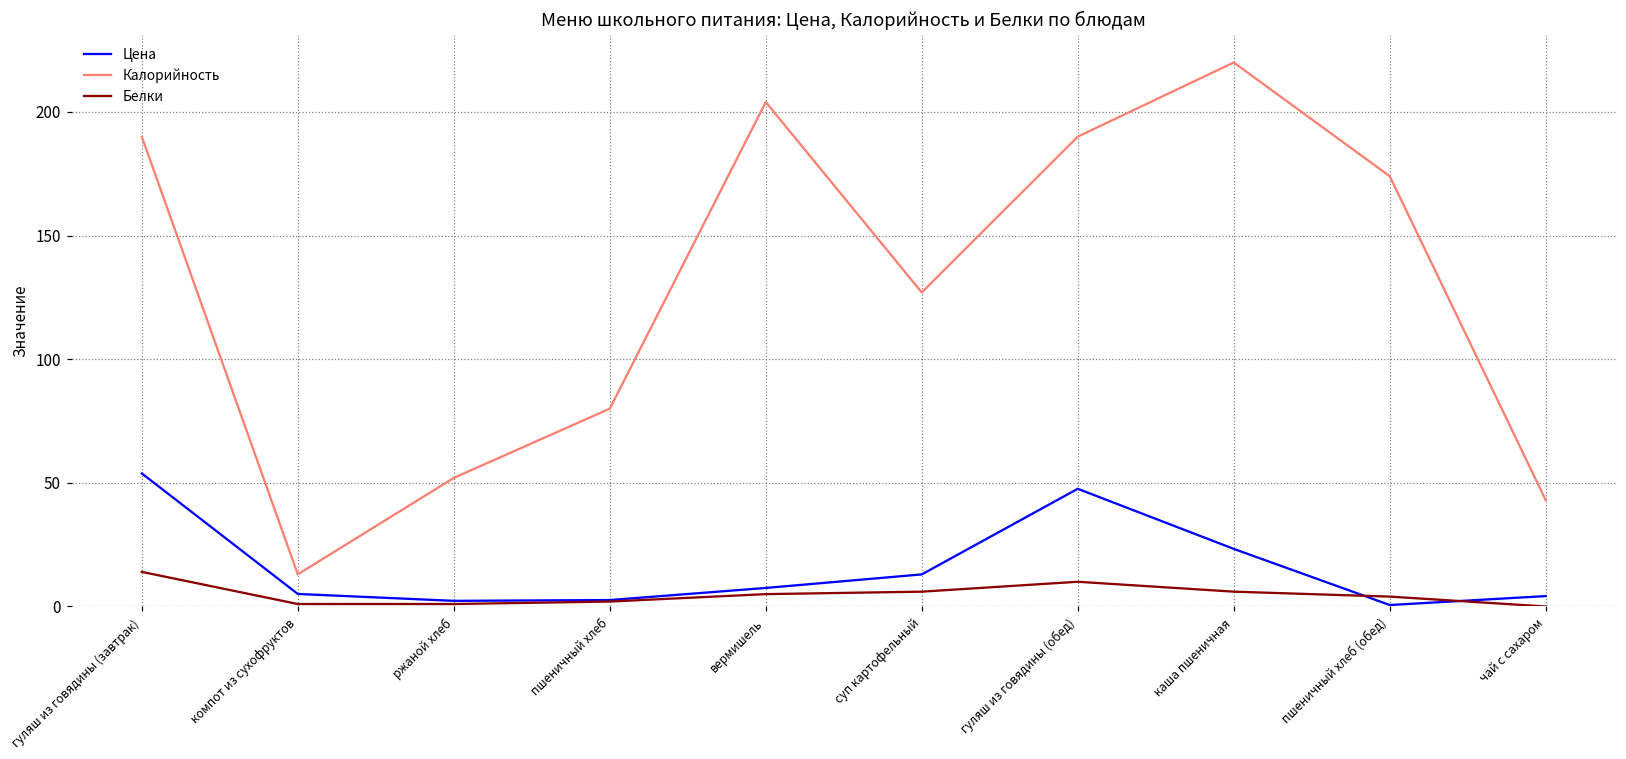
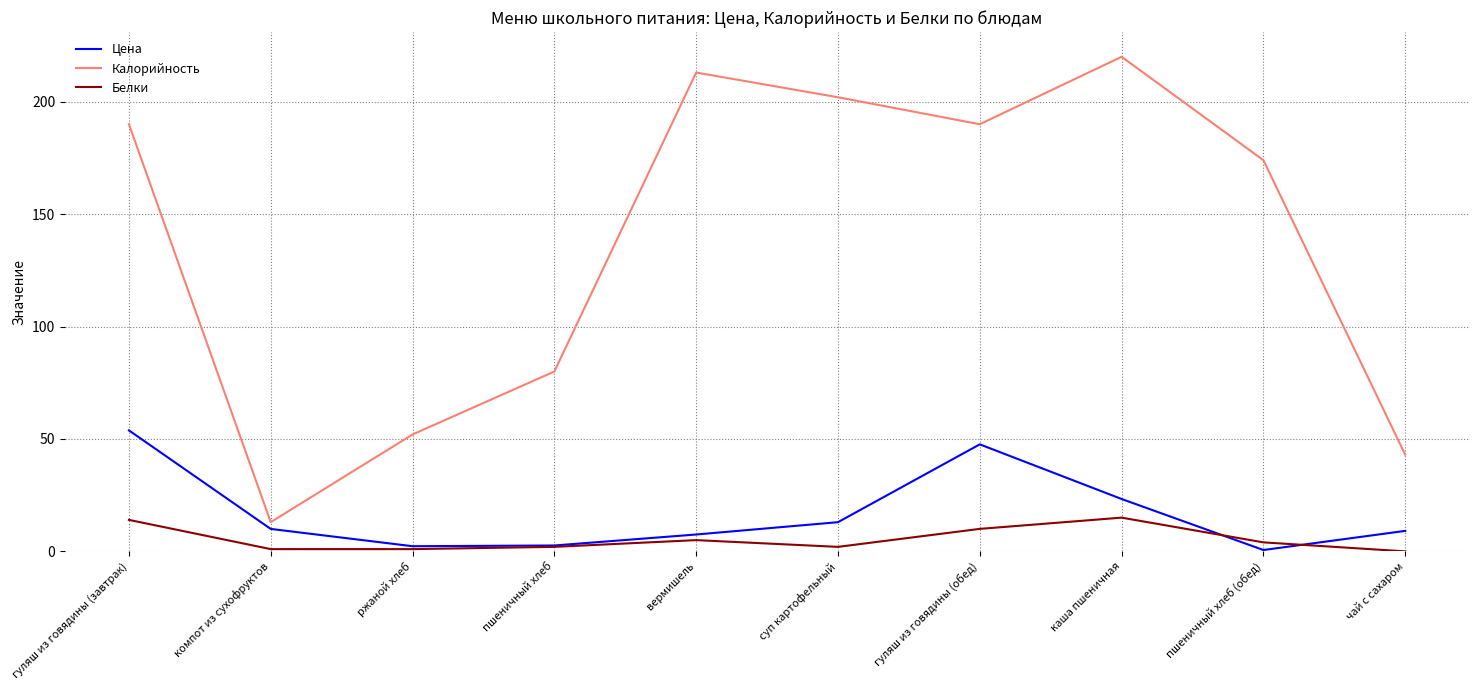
Цена, компот из сухофруктов: 5 -> 10
Калорийность, вермишель: 204 -> 213
Калорийность, суп картофельный: 127 -> 202
Белки, суп картофельный: 6 -> 2
Белки, каша пшеничная: 6 -> 15
Цена, чай с сахаром: 4 -> 9
